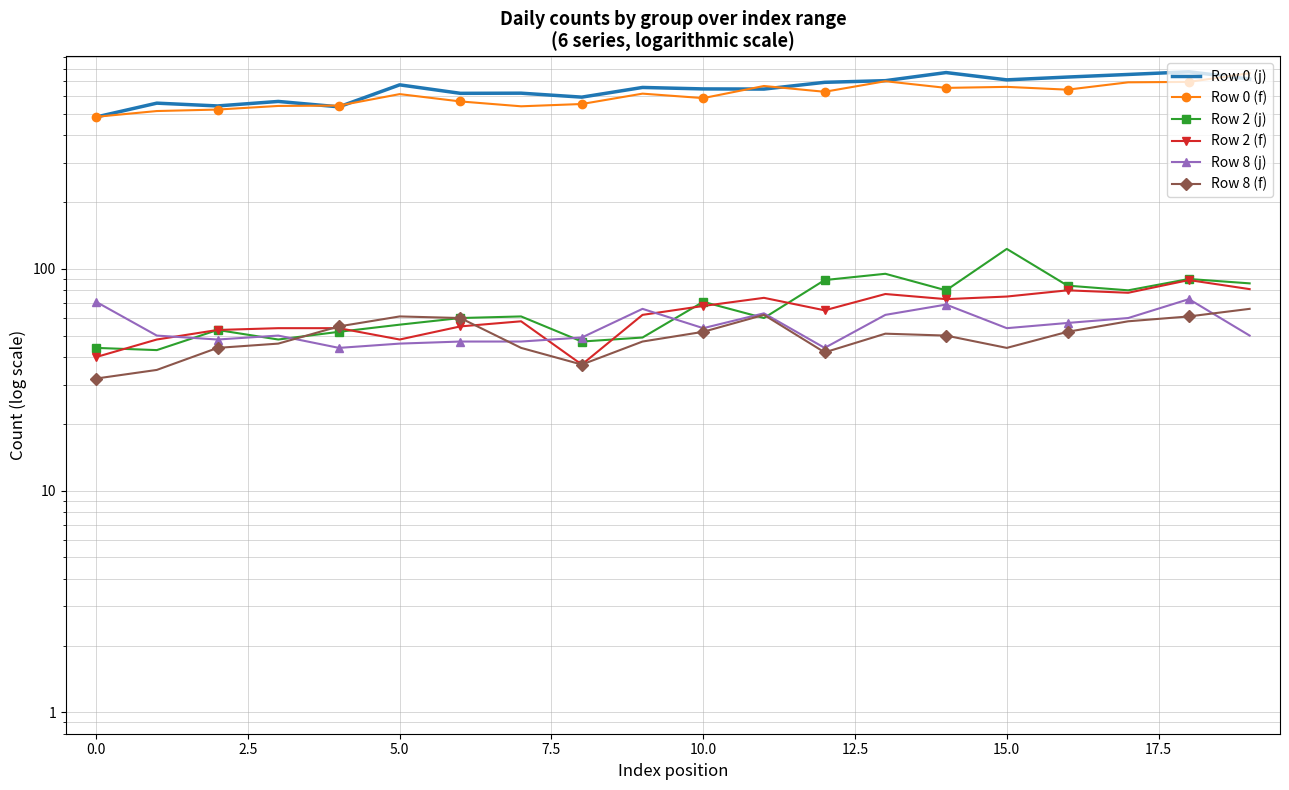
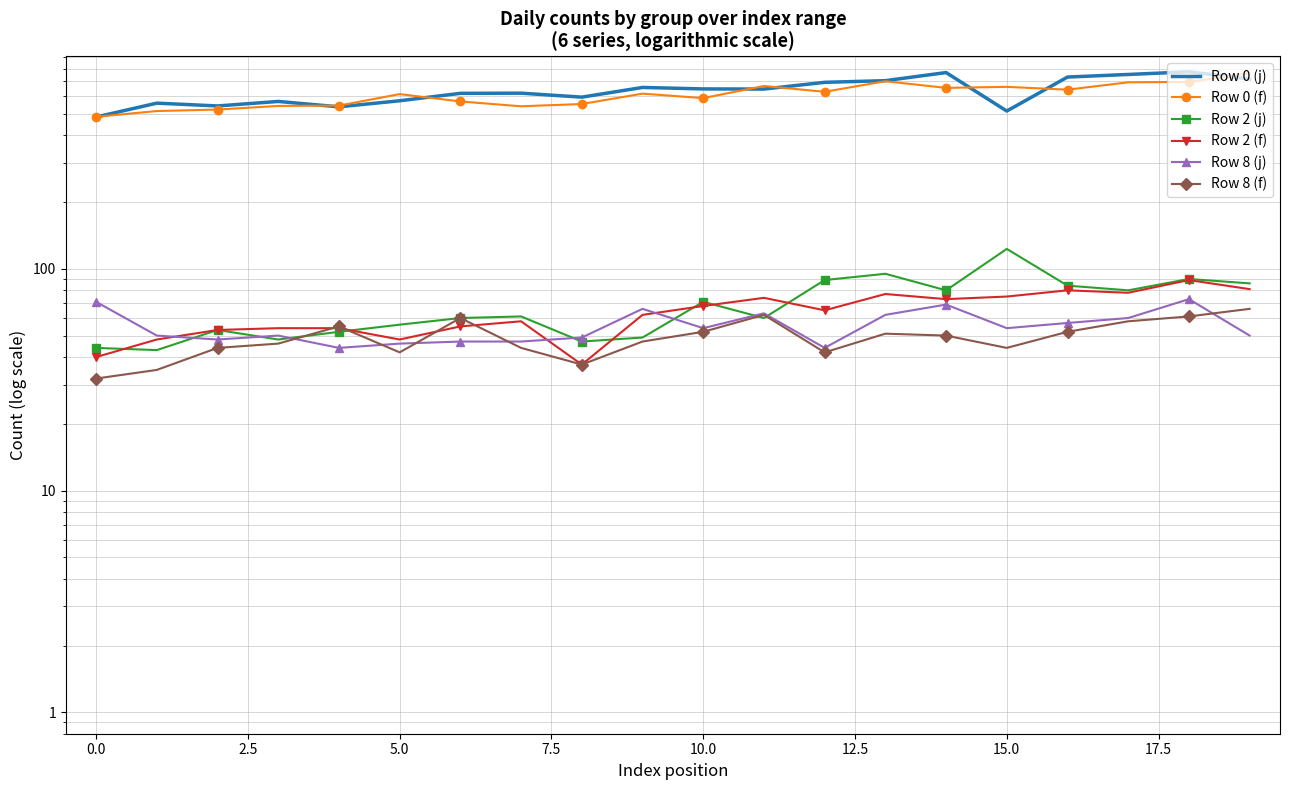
Row 0 (j), 5.0: 680 -> 570
Row 8 (f), 5.0: 61 -> 42
Row 0 (j), 15.0: 710 -> 520
